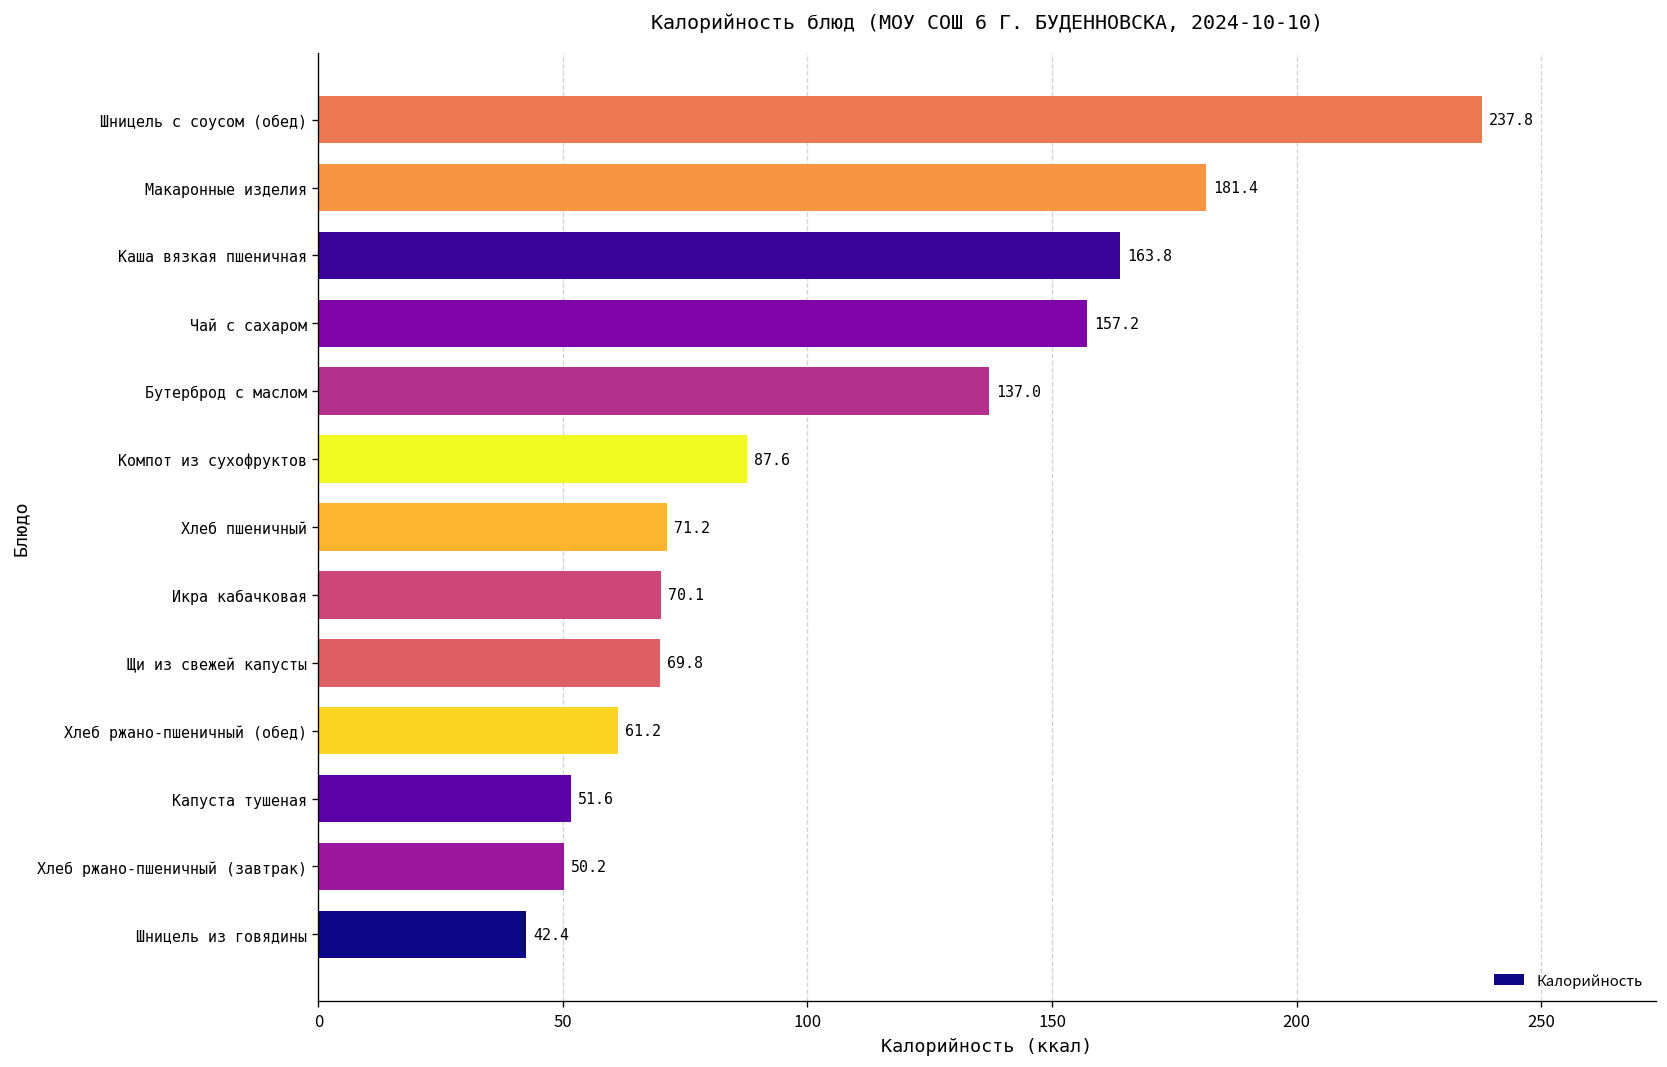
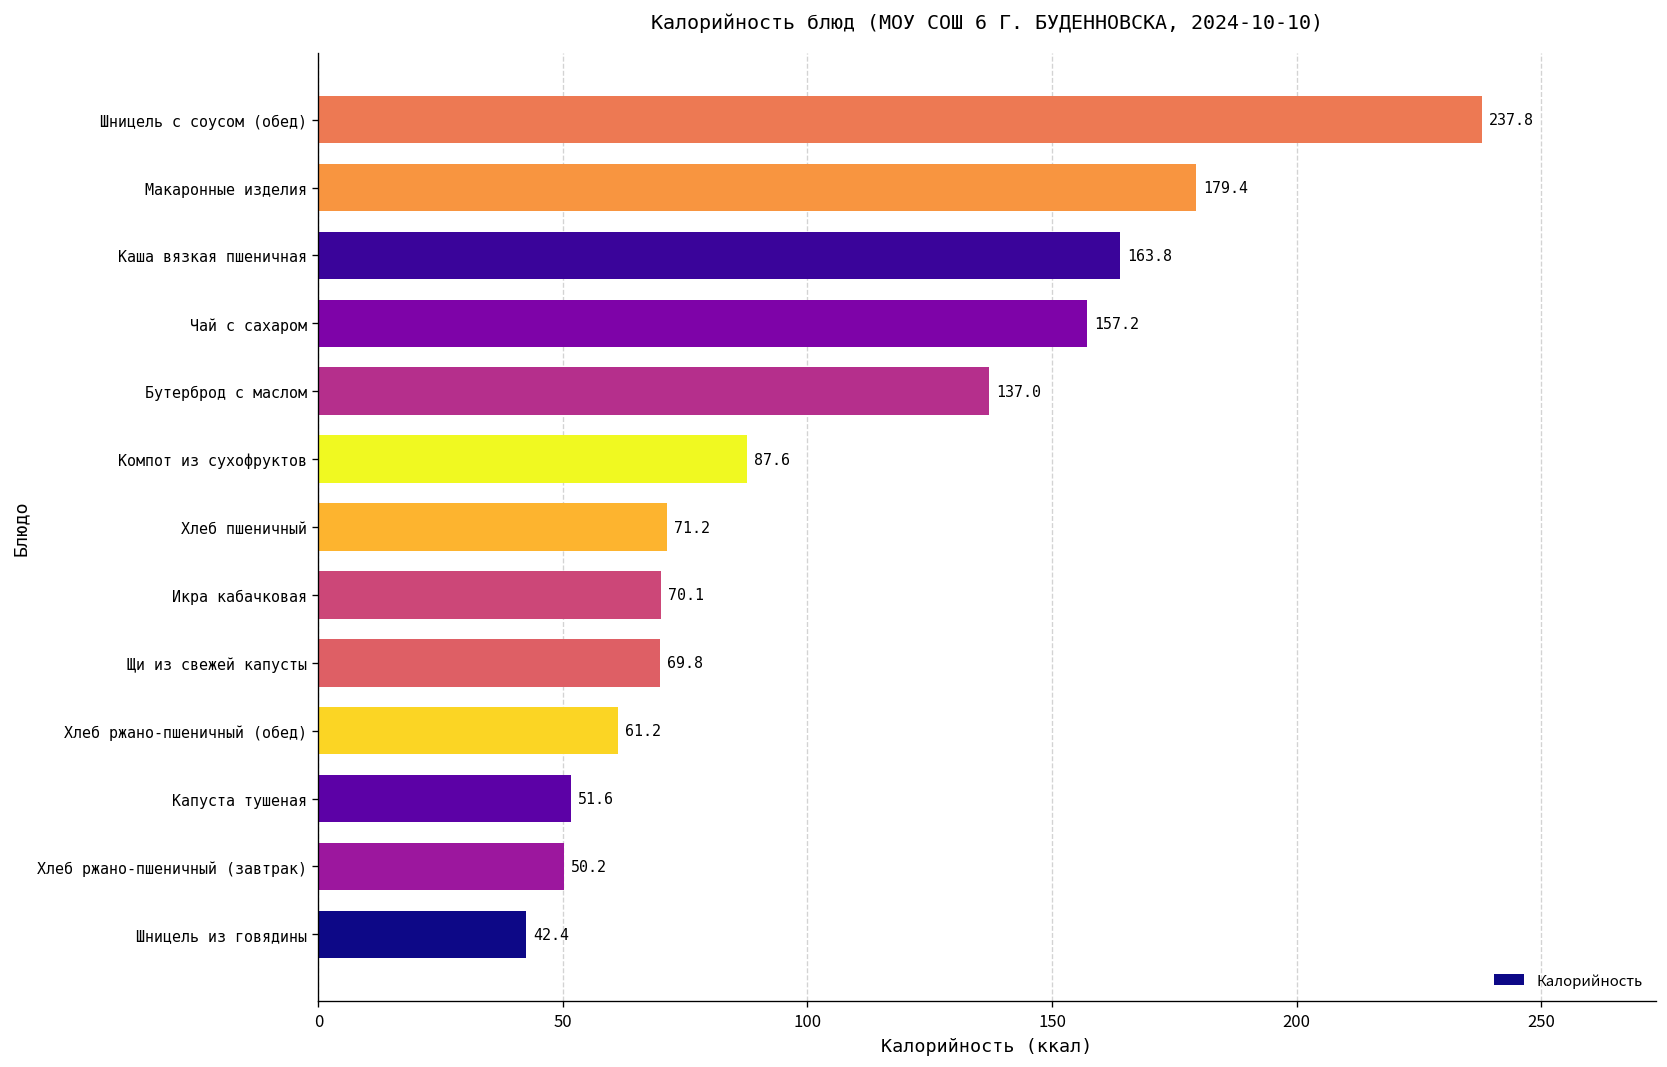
Макаронные изделия: 181.4 -> 179.4
